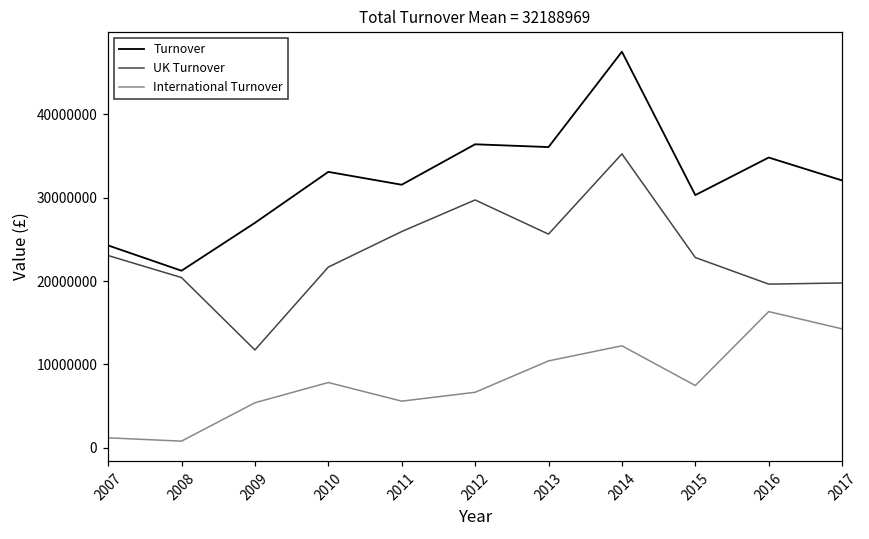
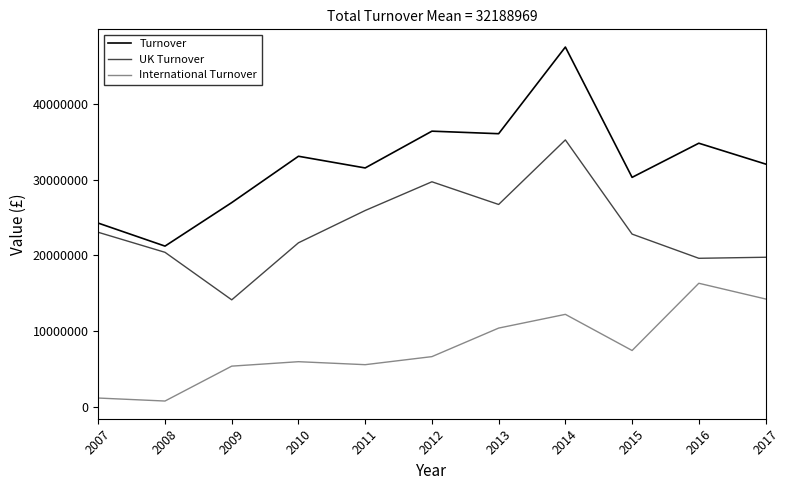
UK Turnover, 2009: 12000000 -> 14000000
International Turnover, 2010: 8000000 -> 6000000
UK Turnover, 2013: 26000000 -> 27000000
